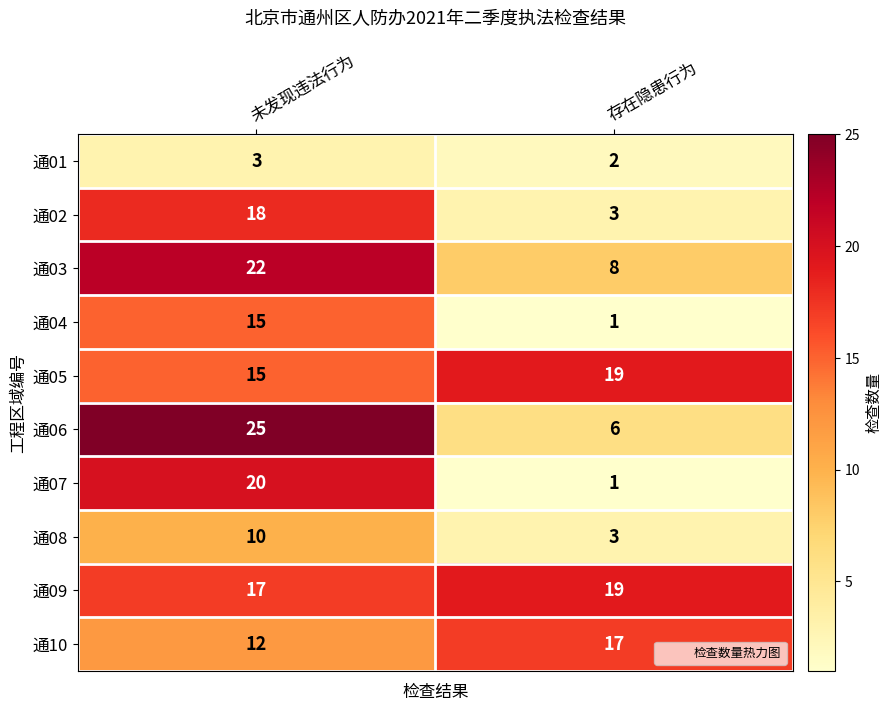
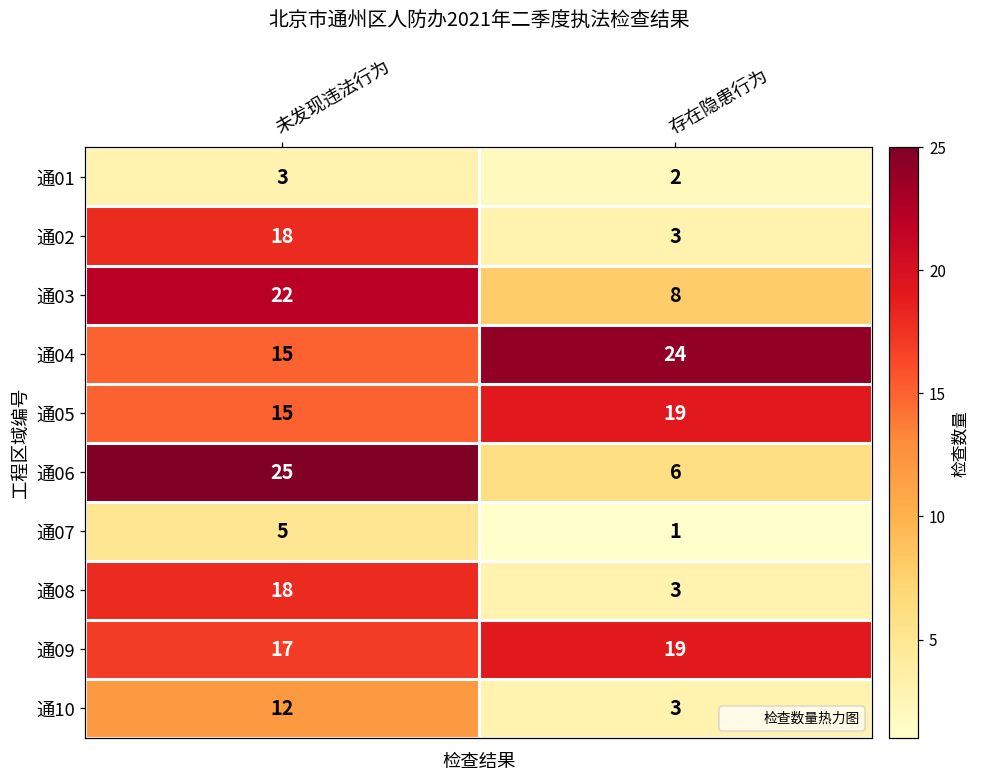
通04, 存在隐患行为: 1 -> 24
通07, 未发现违法行为: 20 -> 5
通08, 未发现违法行为: 10 -> 18
通10, 存在隐患行为: 17 -> 3
